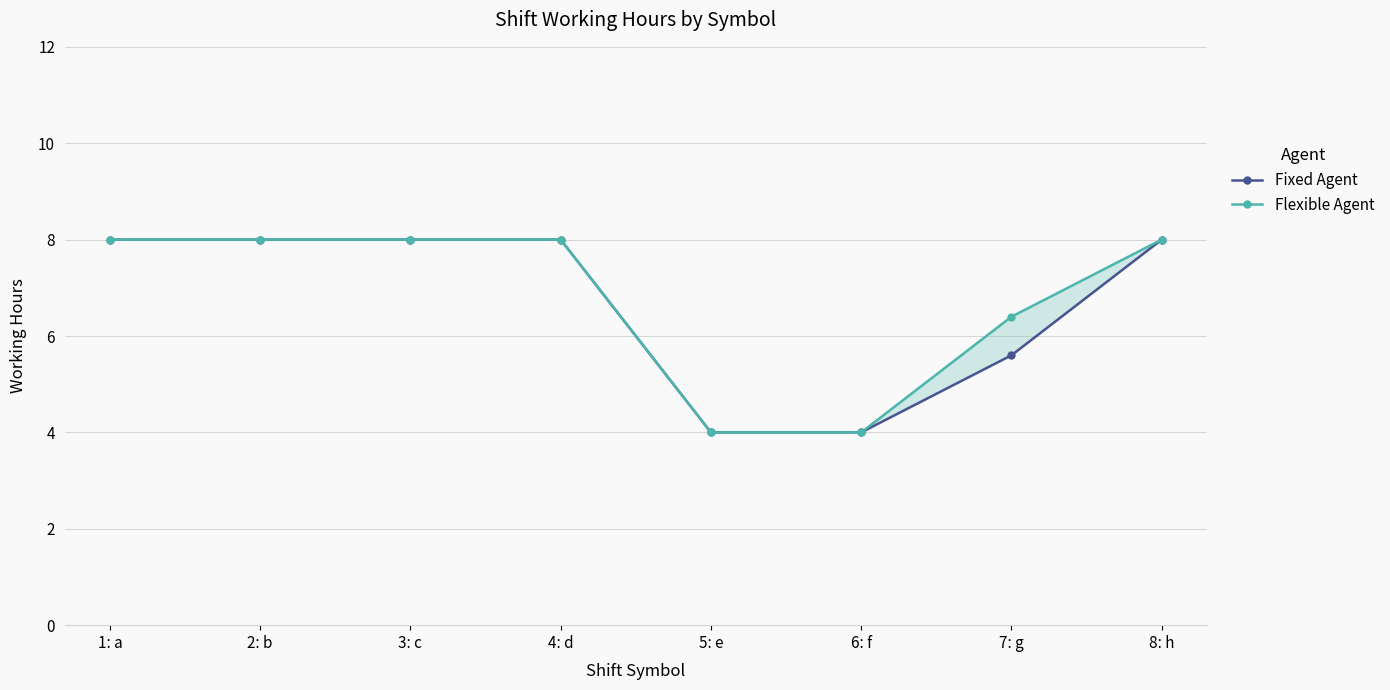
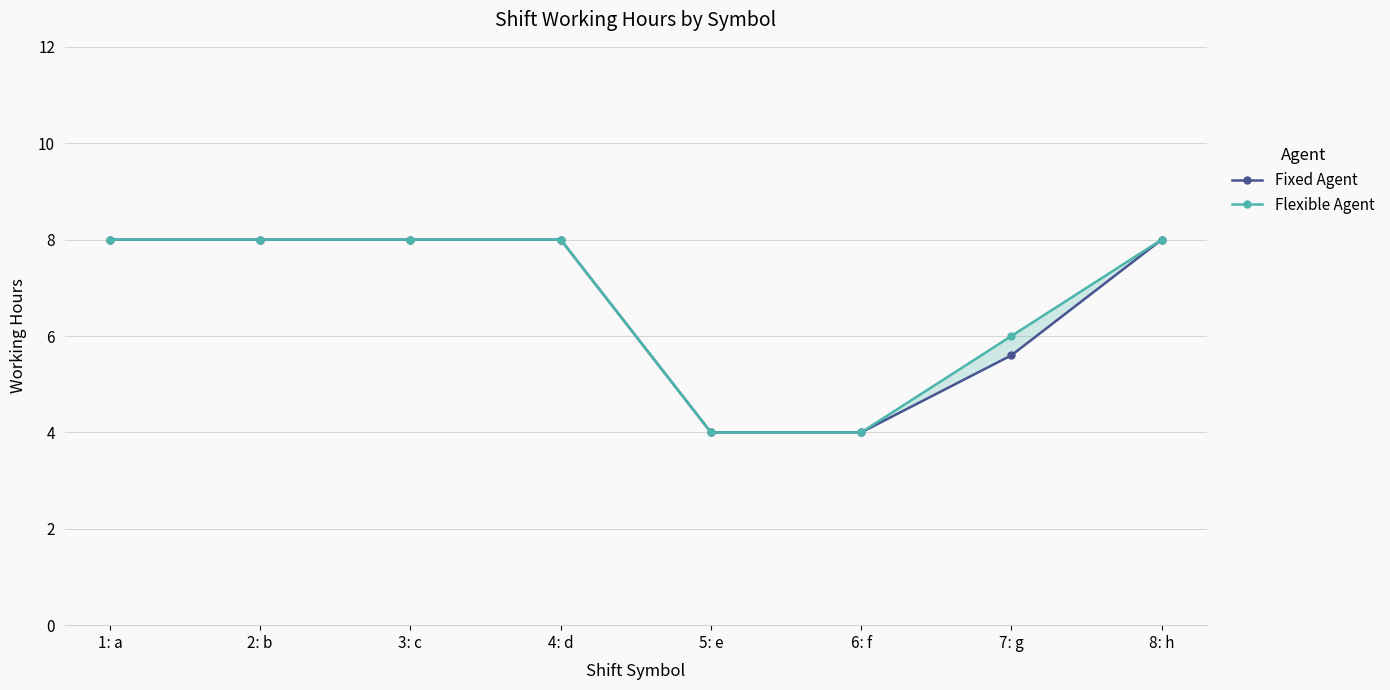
Flexible Agent, 7: g: 6.4 -> 6.0
